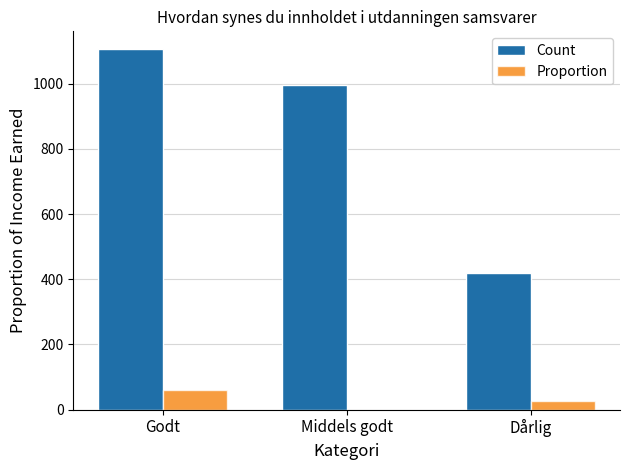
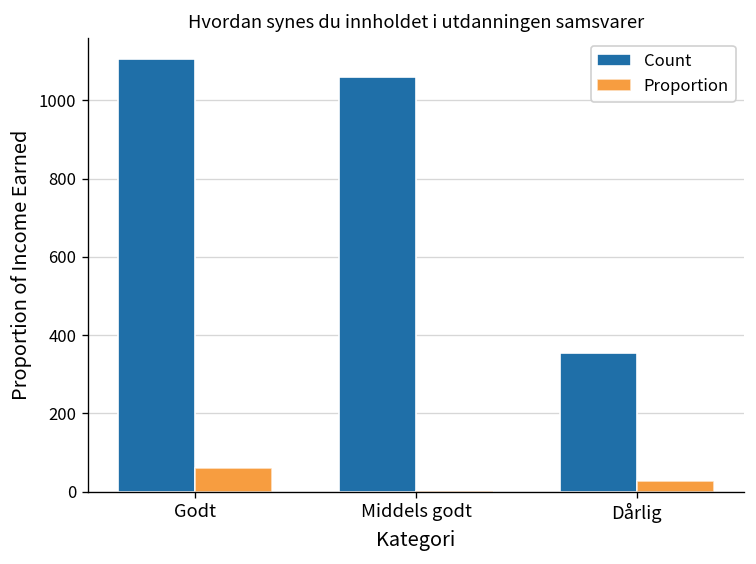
Count, Middels godt: 1000 -> 1060
Count, Dårlig: 420 -> 360
